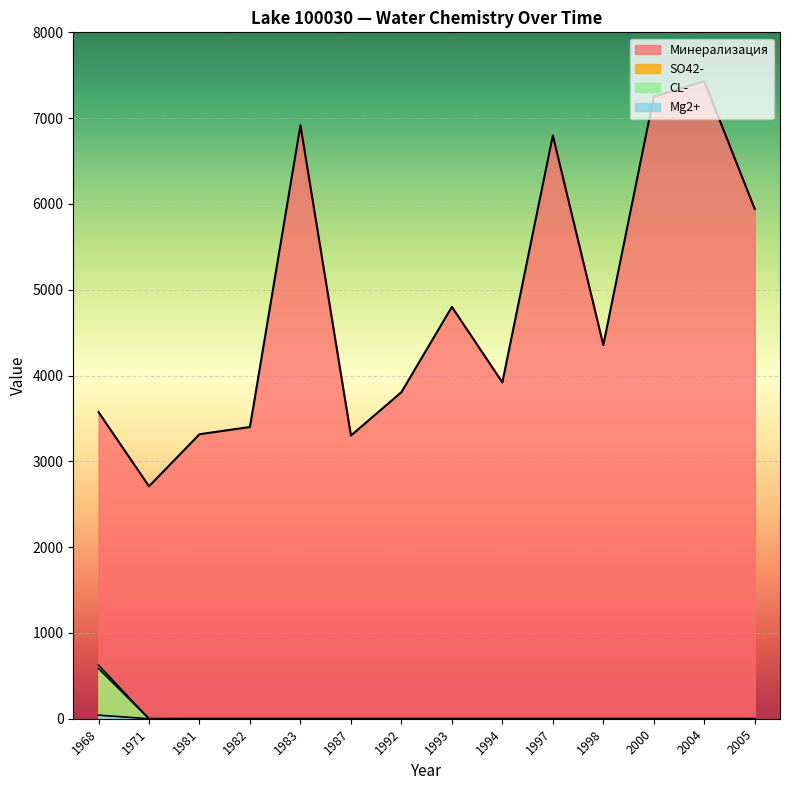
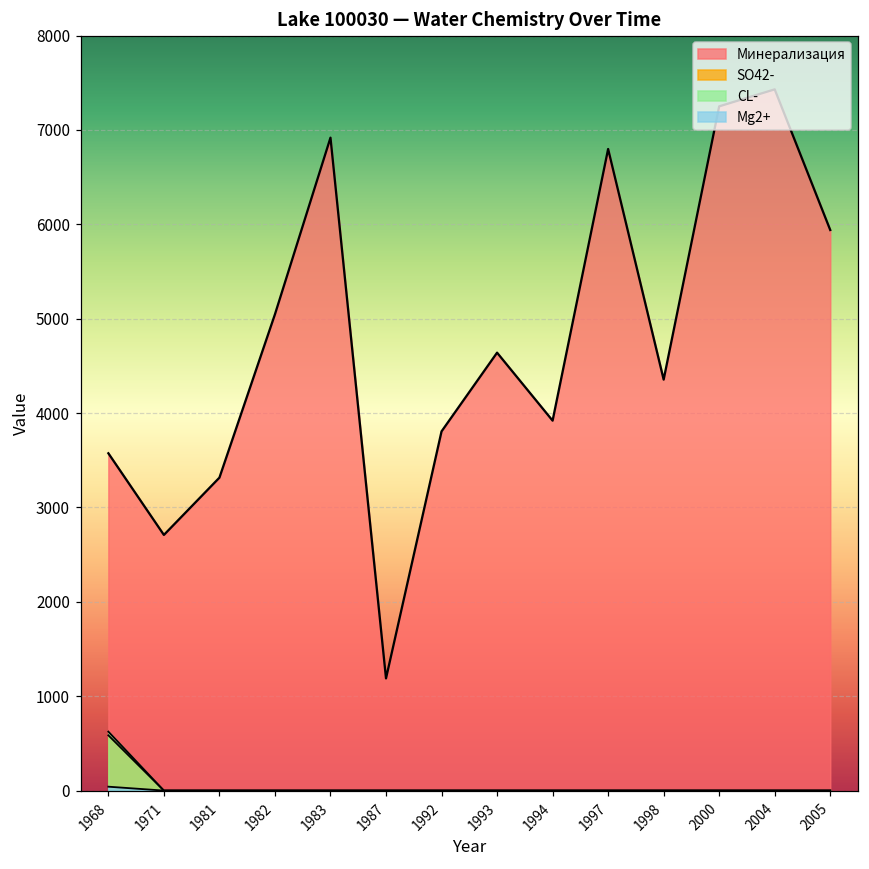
Минерализация, 1982: 3400 -> 5000
Минерализация, 1987: 3300 -> 1200
Минерализация, 1993: 4800 -> 4600
